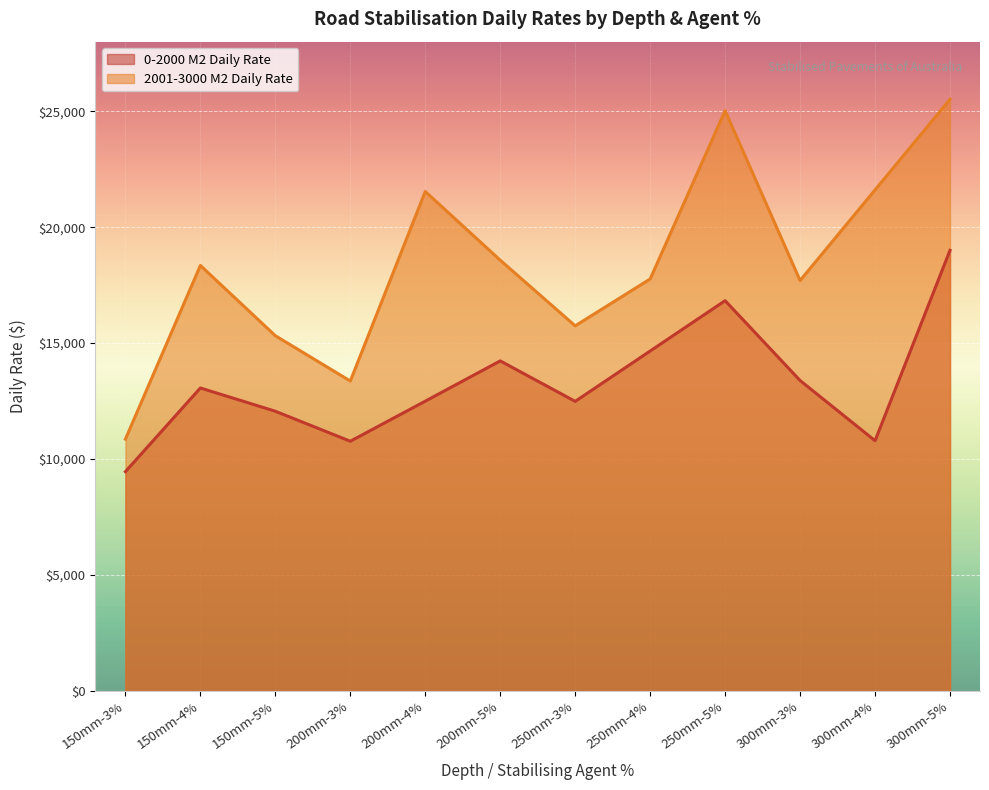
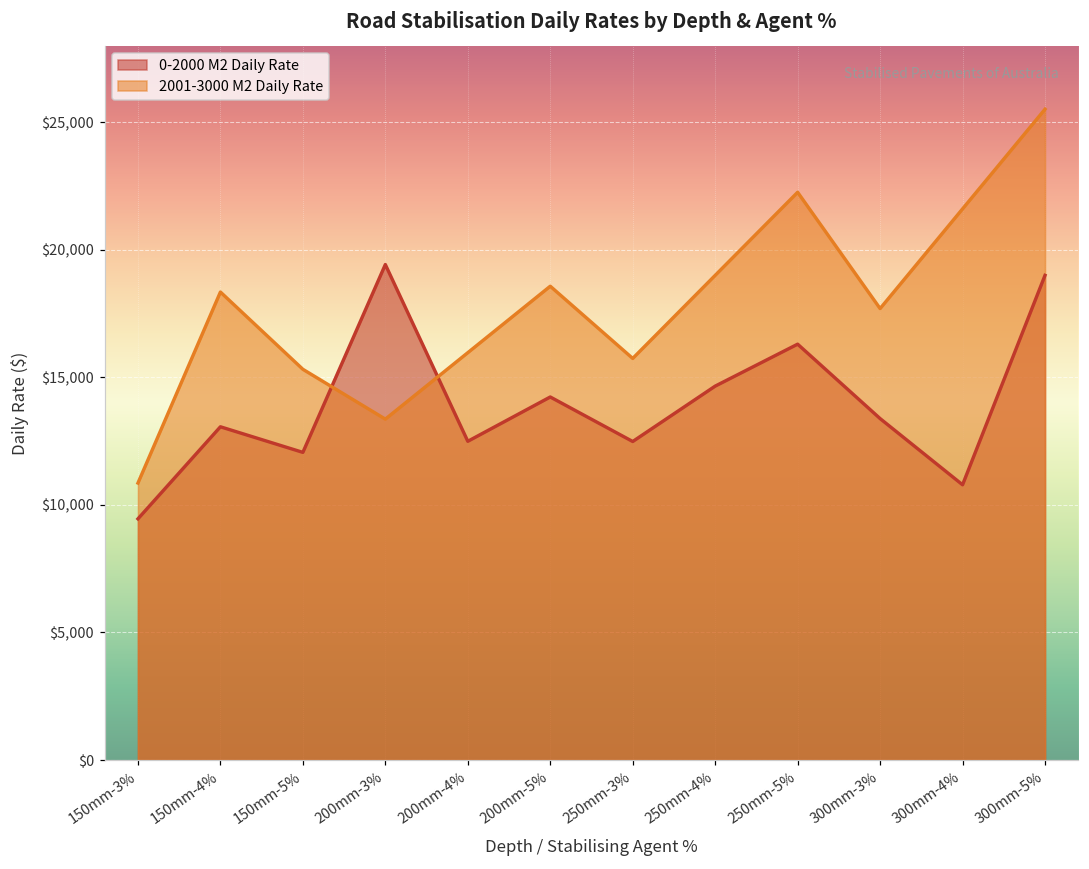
0-2000 M2 Daily Rate, 200mm-3%: $10,800 -> $19,400
2001-3000 M2 Daily Rate, 200mm-4%: $21,500 -> $16,000
2001-3000 M2 Daily Rate, 250mm-4%: $17,800 -> $19,000
0-2000 M2 Daily Rate, 250mm-5%: $16,800 -> $16,300
2001-3000 M2 Daily Rate, 250mm-5%: $25,000 -> $22,300
